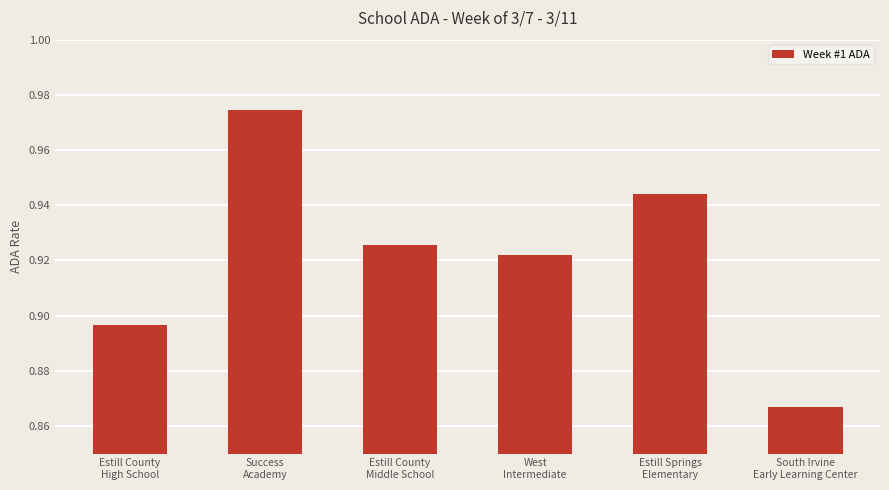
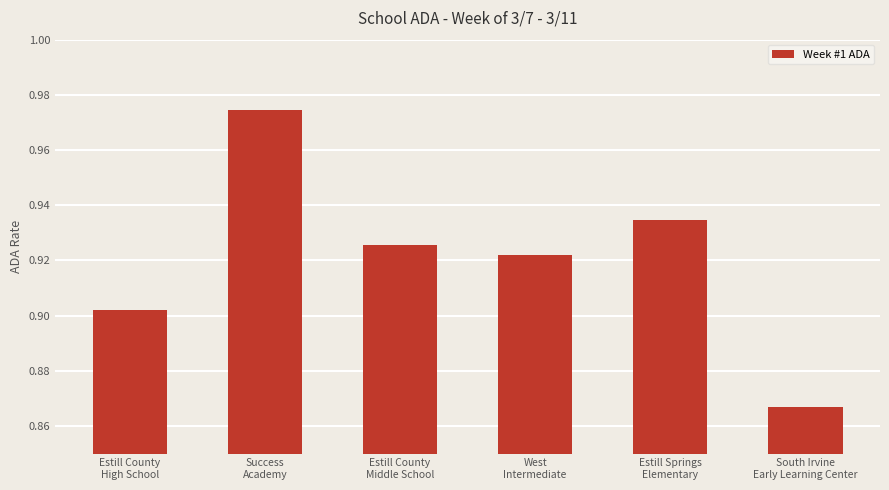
Estill County High School: 0.897 -> 0.902
Estill Springs Elementary: 0.944 -> 0.935
